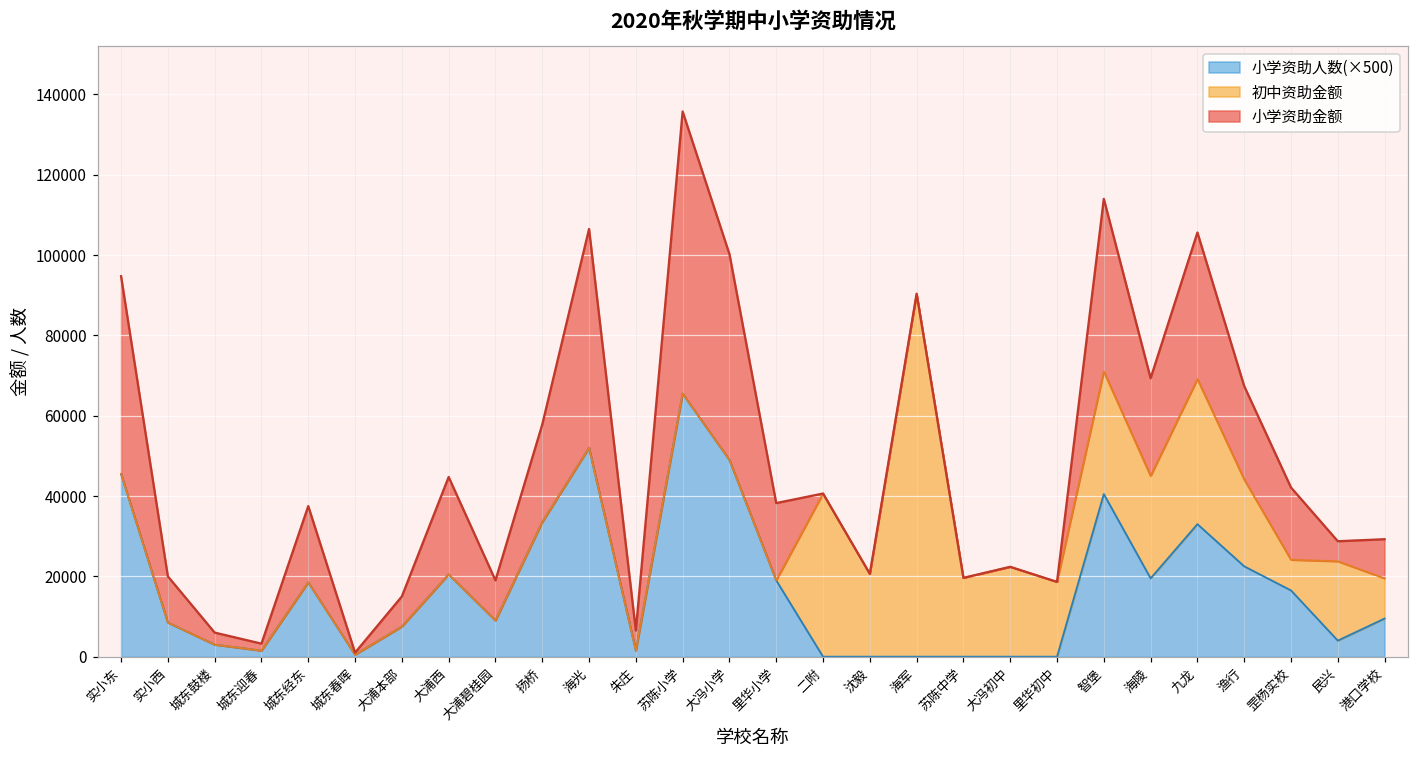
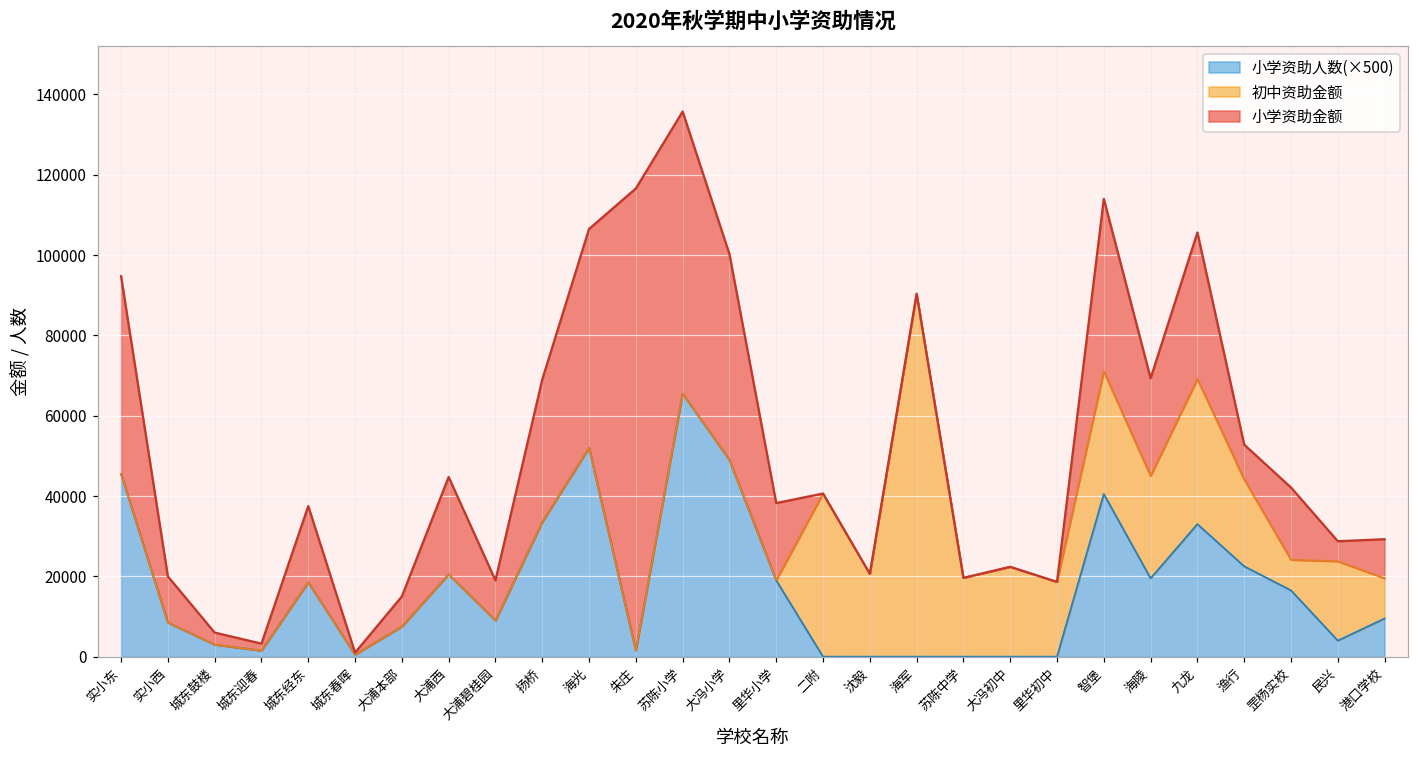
小学资助金额, 扬桥: 24000 -> 36000
小学资助金额, 朱庄: 5000 -> 115000
小学资助金额, 渔行: 23000 -> 9000
